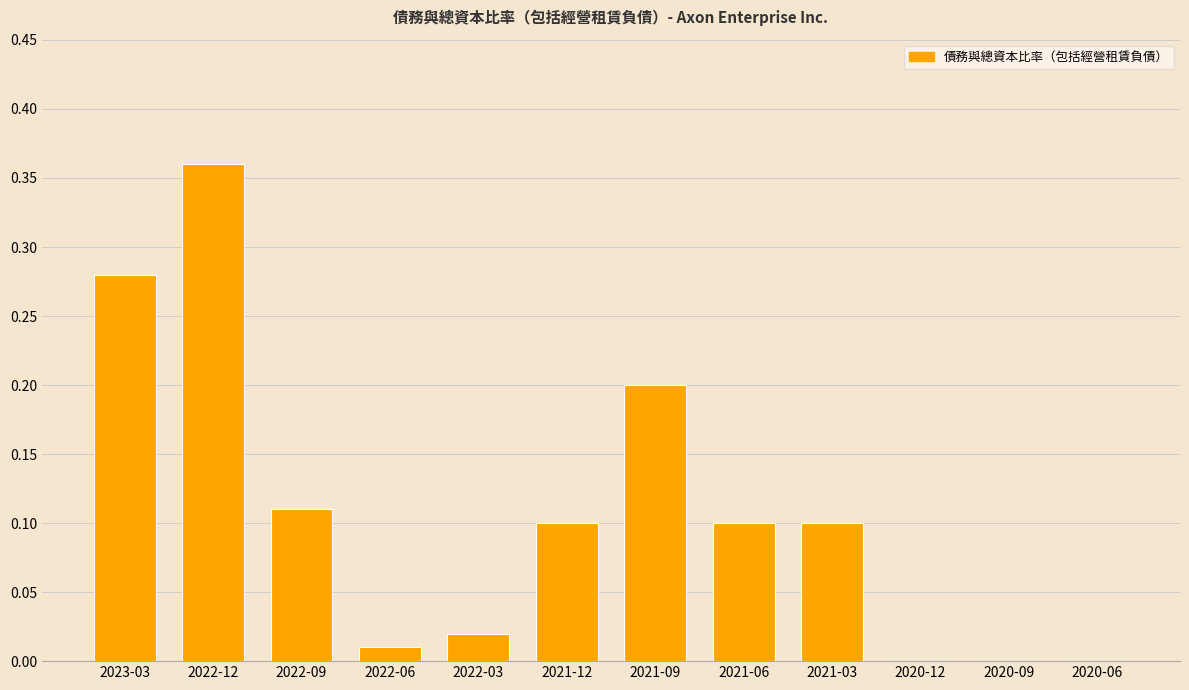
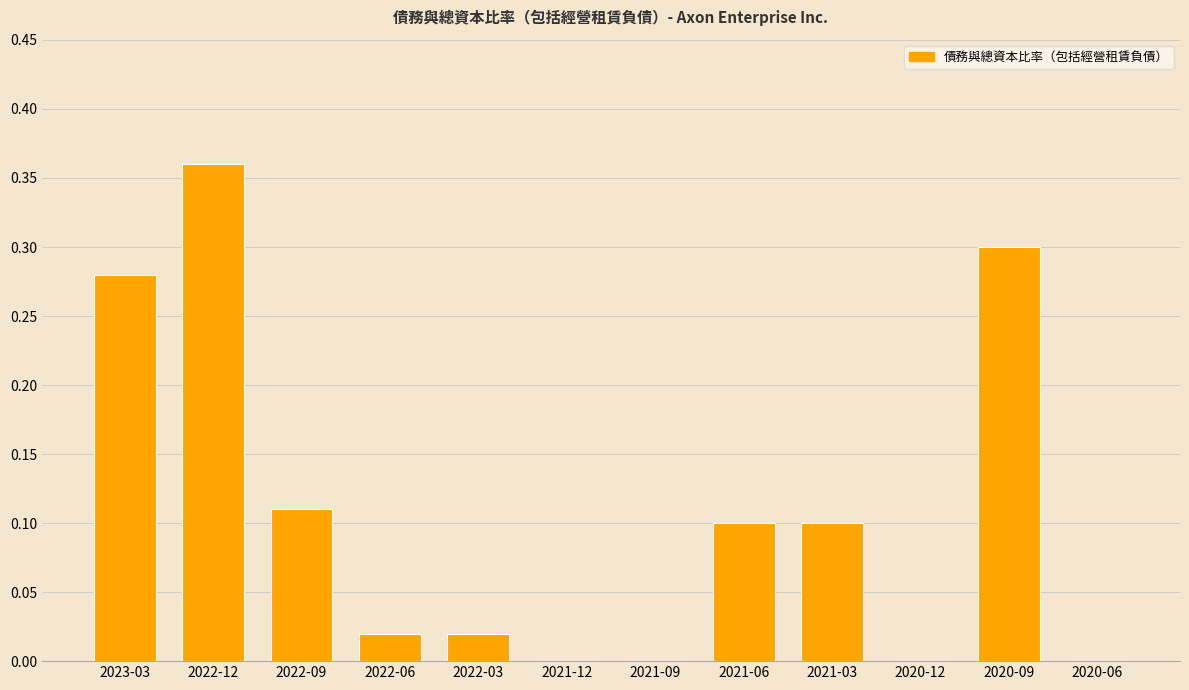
2022-06: 0.01 -> 0.02
2021-12: 0.1 -> 0.0
2021-09: 0.2 -> 0.0
2020-09: 0.0 -> 0.3
